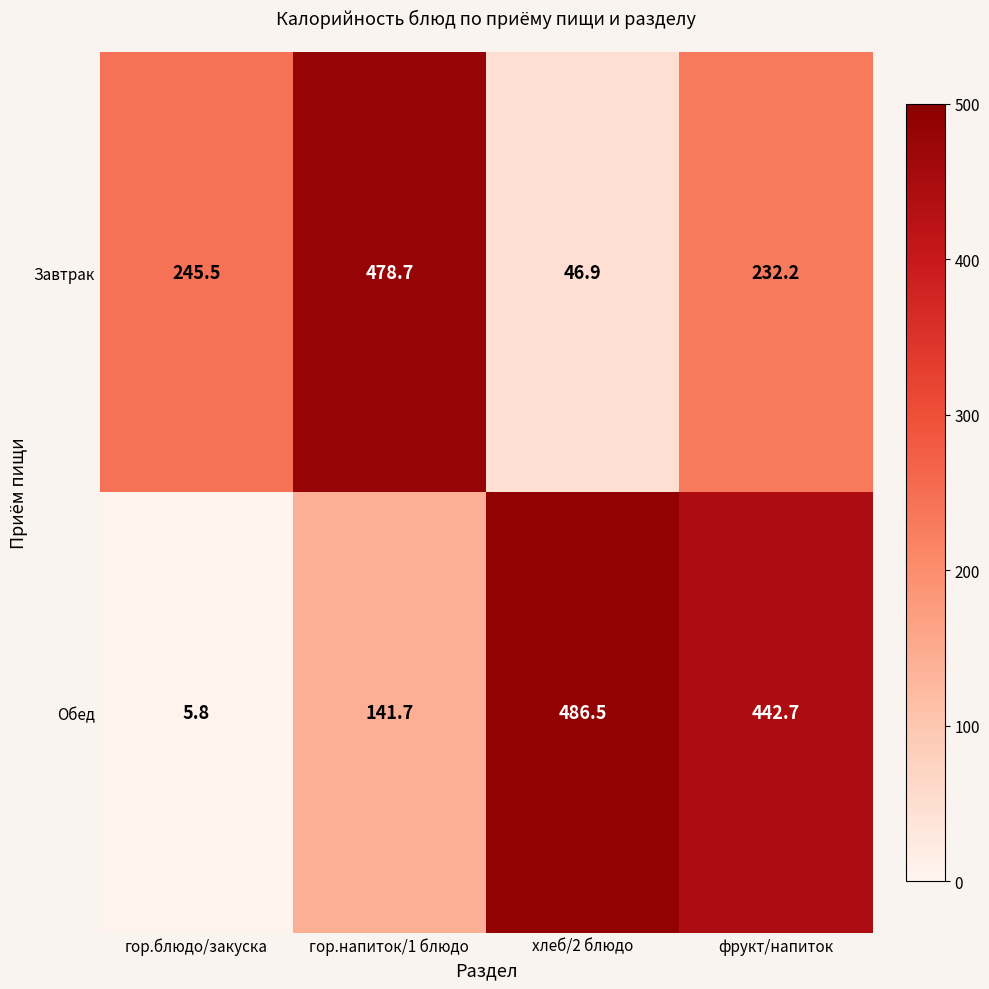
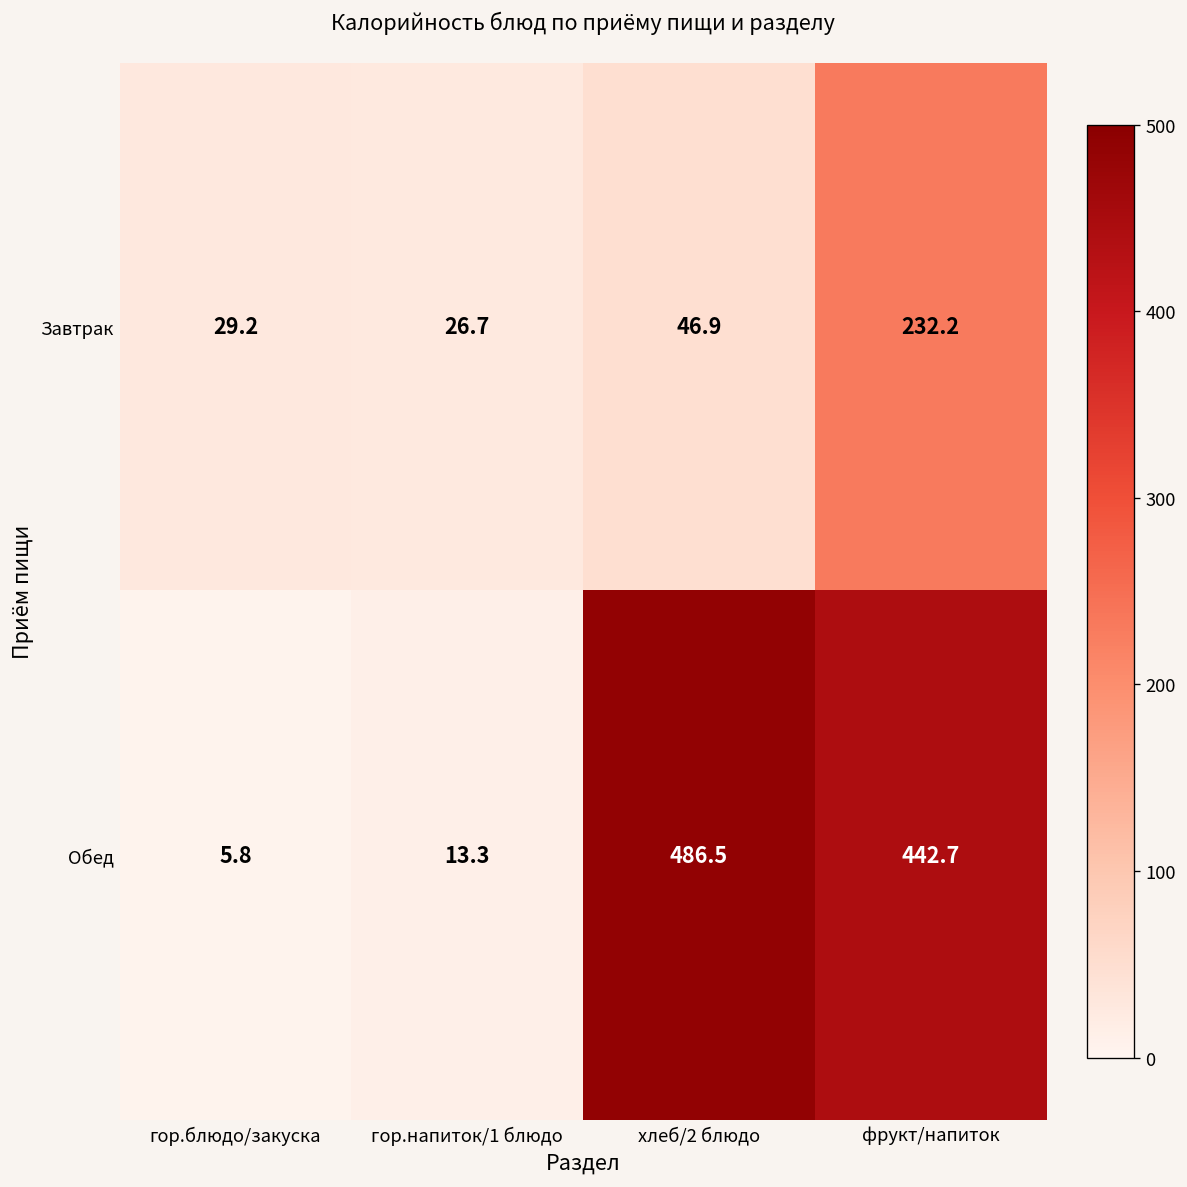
Завтрак, гор.блюдо/закуска: 245.5 -> 29.2
Завтрак, гор.напиток/1 блюдо: 478.7 -> 26.7
Обед, гор.напиток/1 блюдо: 141.7 -> 13.3
